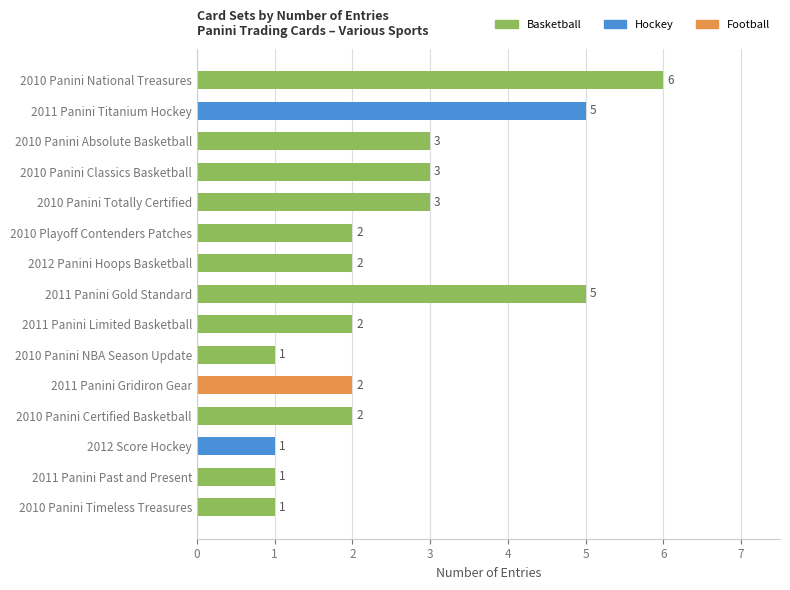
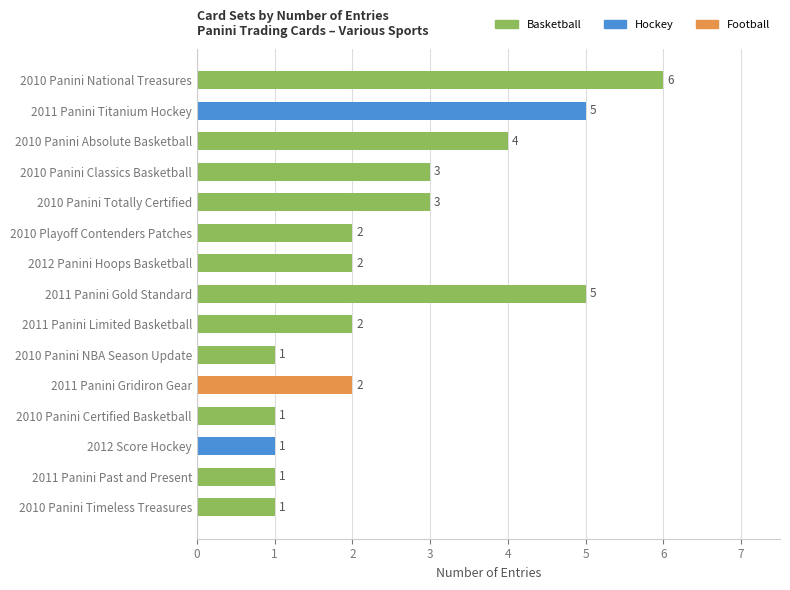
2010 Panini Absolute Basketball: 3 -> 4
2010 Panini Certified Basketball: 2 -> 1
